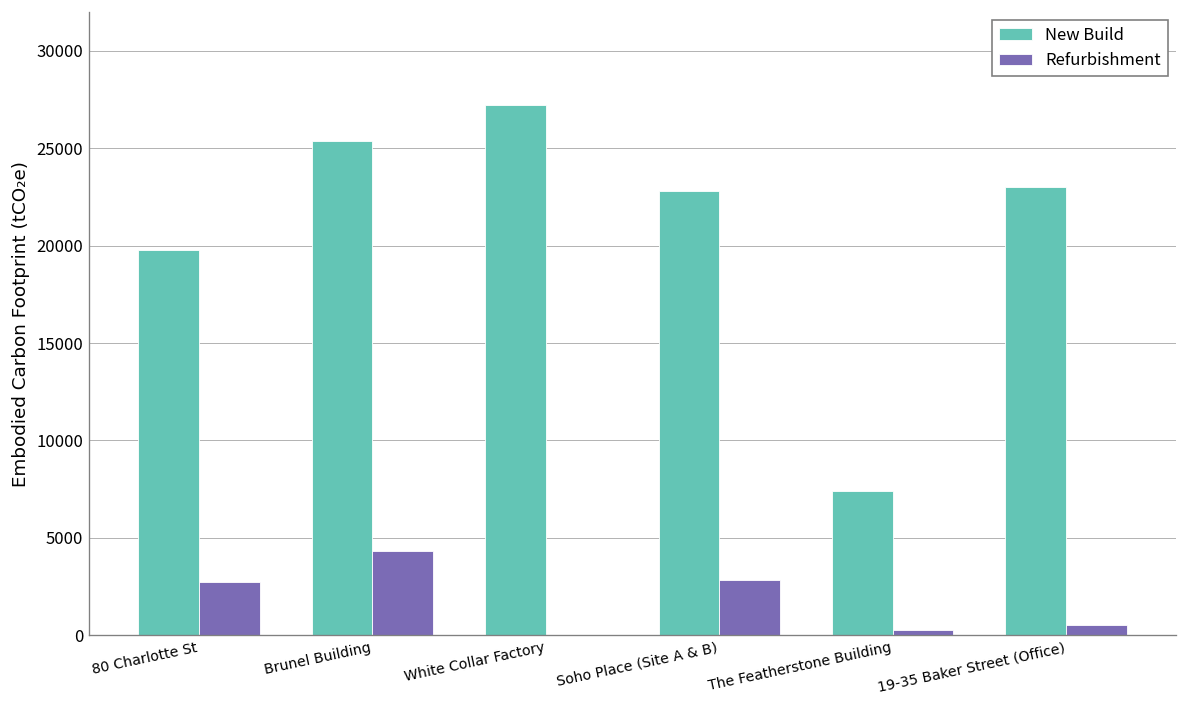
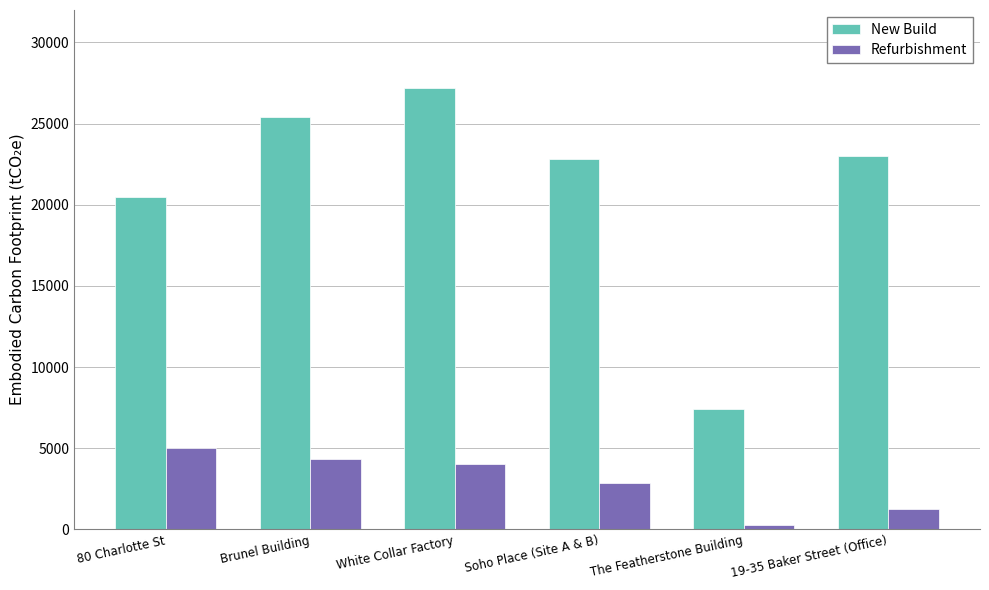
New Build, 80 Charlotte St: 19800 -> 20500
Refurbishment, 80 Charlotte St: 2800 -> 5000
Refurbishment, White Collar Factory: 0 -> 4000
Refurbishment, 19-35 Baker Street (Office): 500 -> 1300
